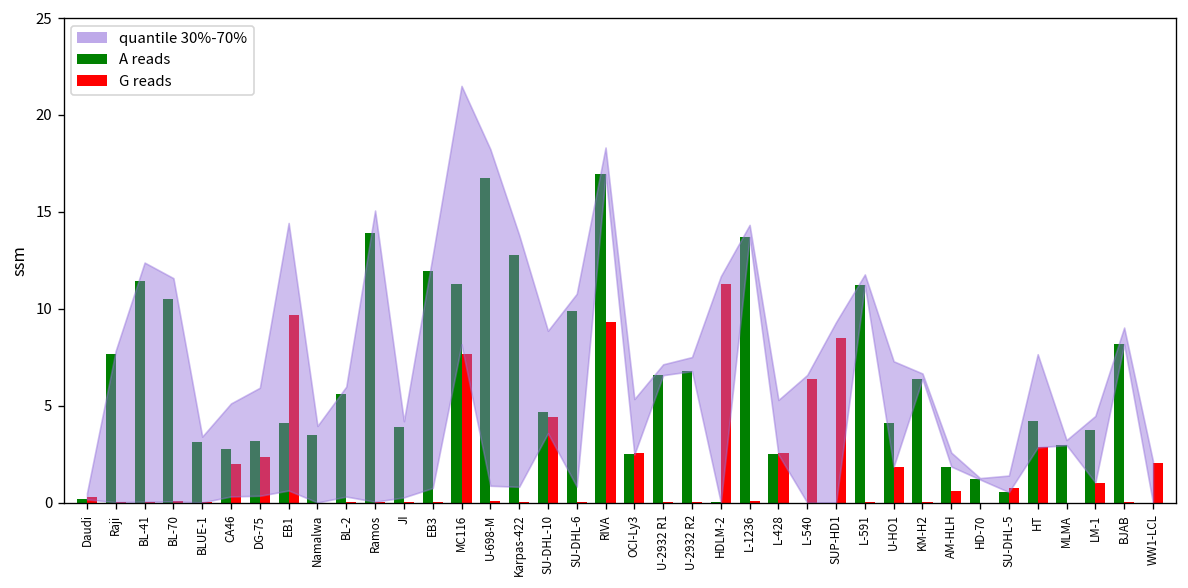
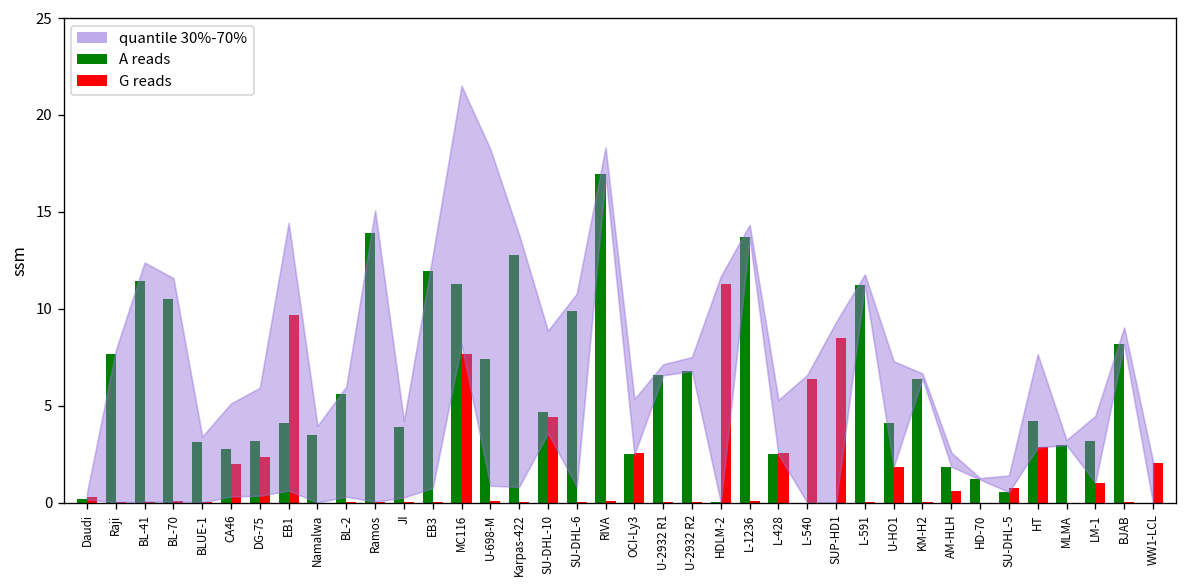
A reads, U-698-M: 16.8 -> 7.4
G reads, RIVA: 9.3 -> 0.1
A reads, LM-1: 3.8 -> 3.2
